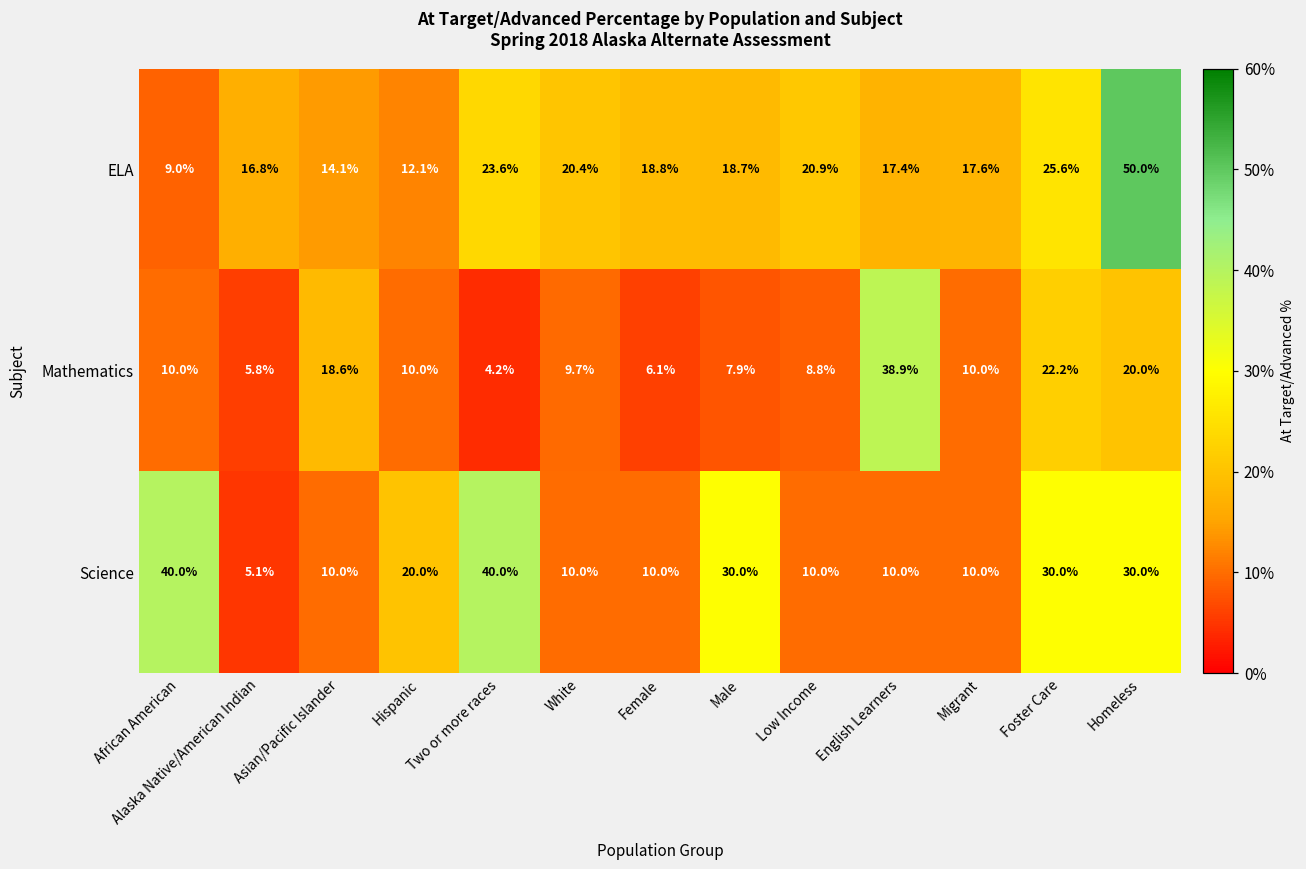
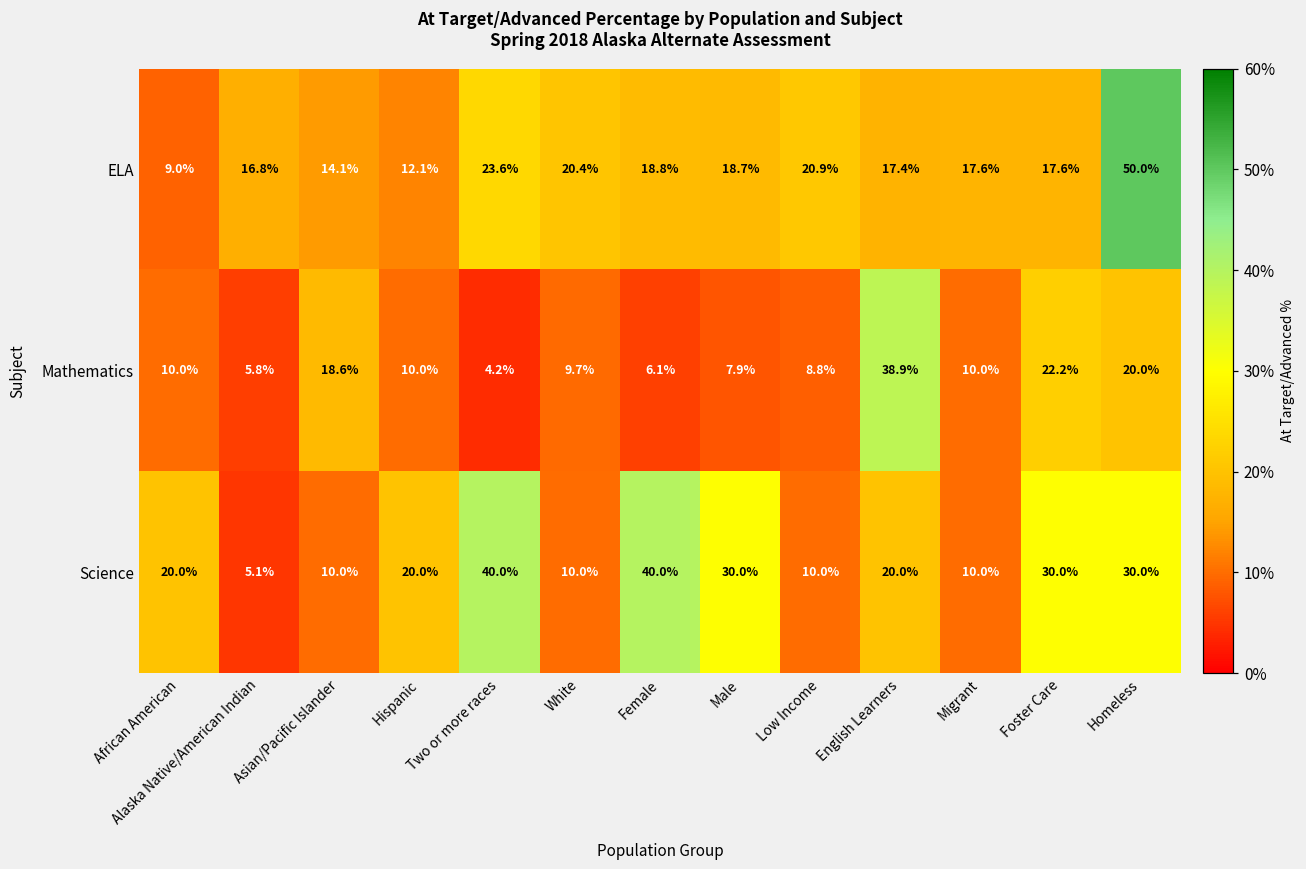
ELA, Foster Care: 25.6% -> 17.6%
Science, African American: 40.0% -> 20.0%
Science, Female: 10.0% -> 40.0%
Science, English Learners: 10.0% -> 20.0%
